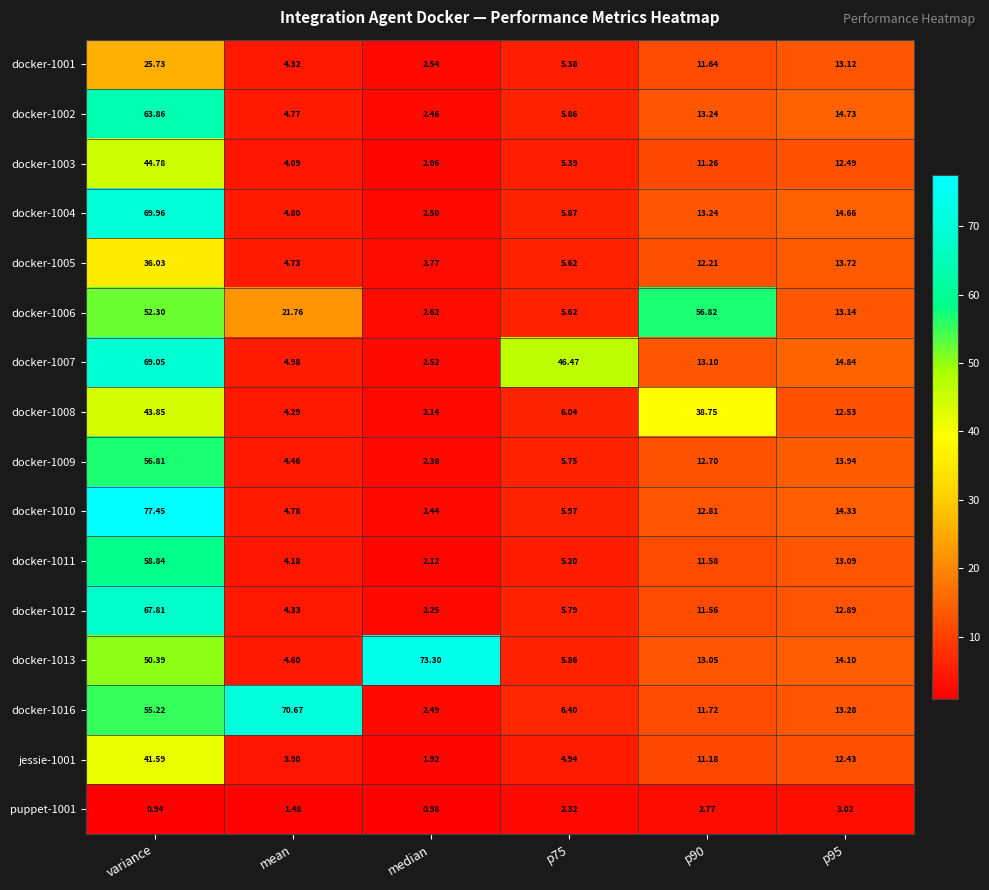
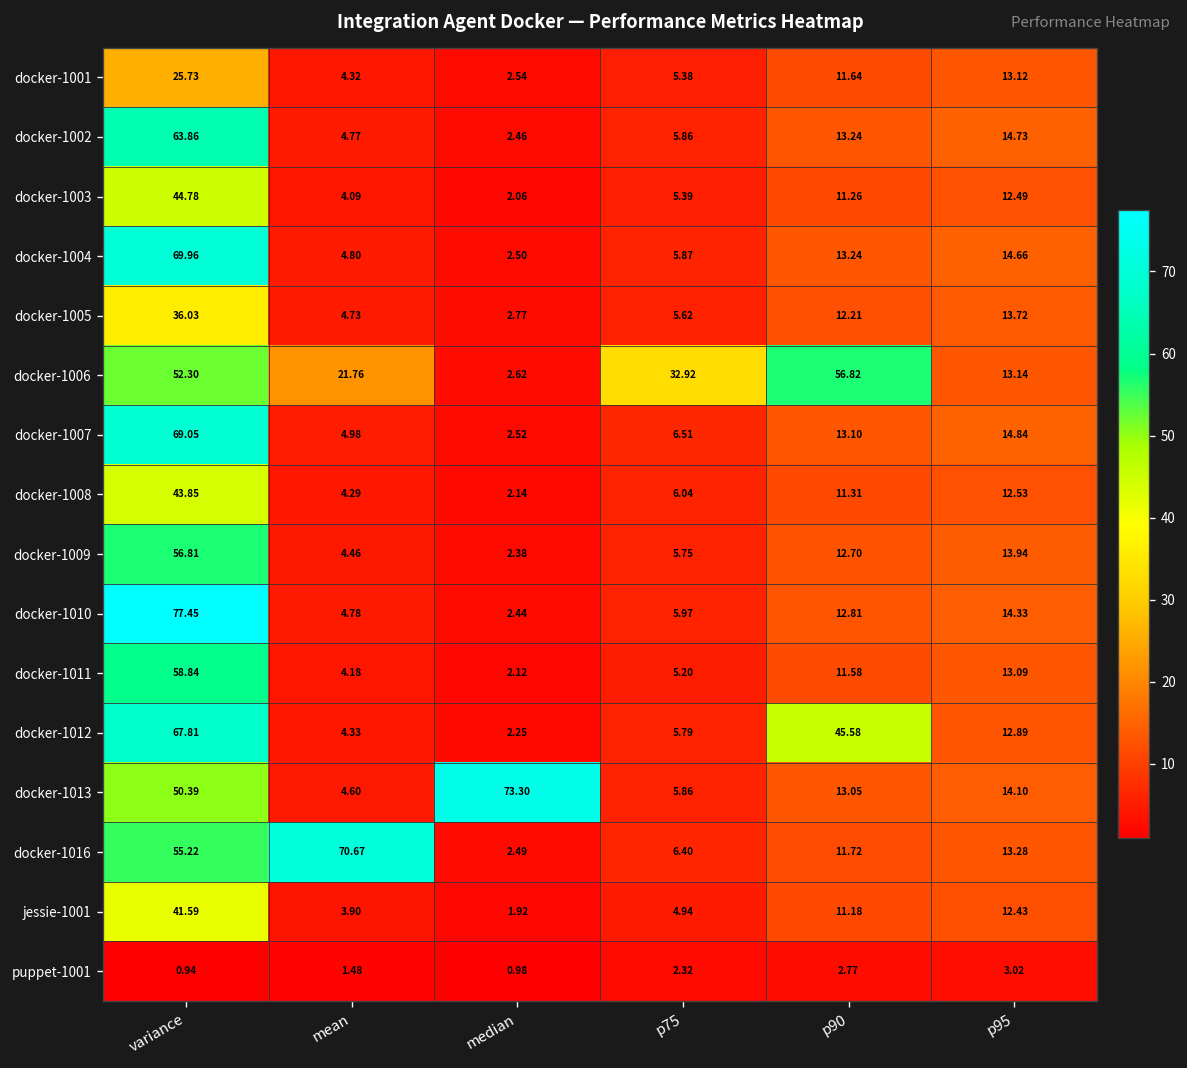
docker-1006, p75: 5.62 -> 32.92
docker-1007, p75: 46.47 -> 6.51
docker-1008, p90: 38.75 -> 11.31
docker-1012, p90: 11.56 -> 45.58
